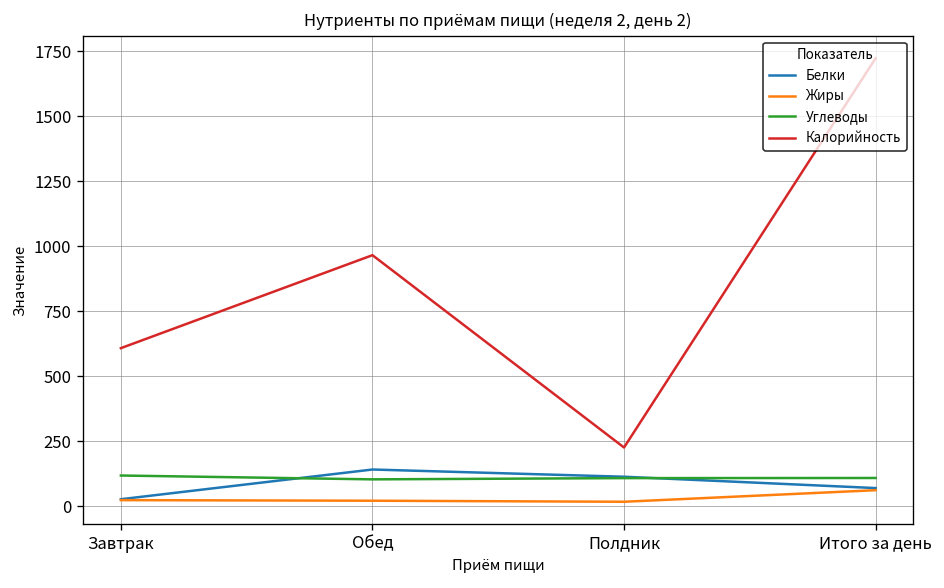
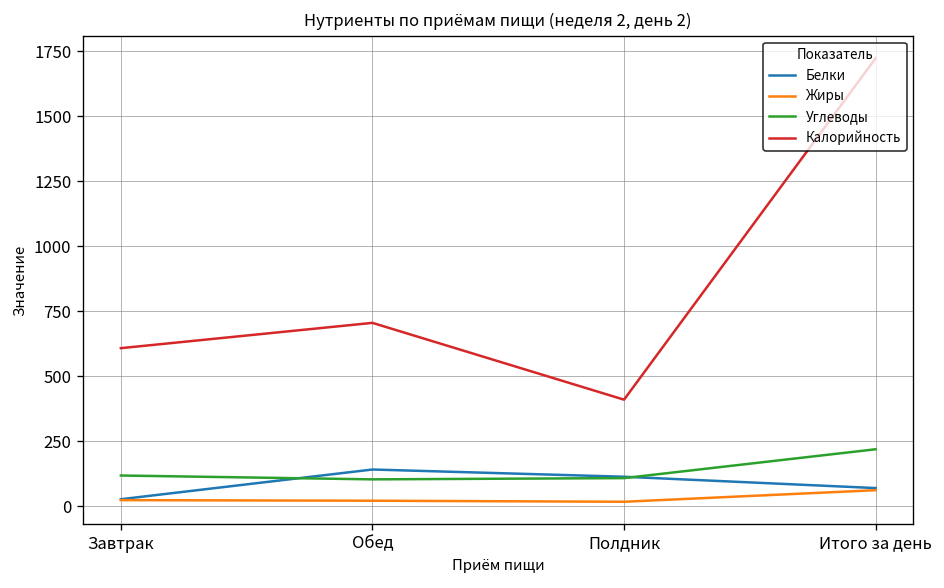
Калорийность, Обед: 970 -> 710
Калорийность, Полдник: 230 -> 410
Углеводы, Итого за день: 110 -> 220
